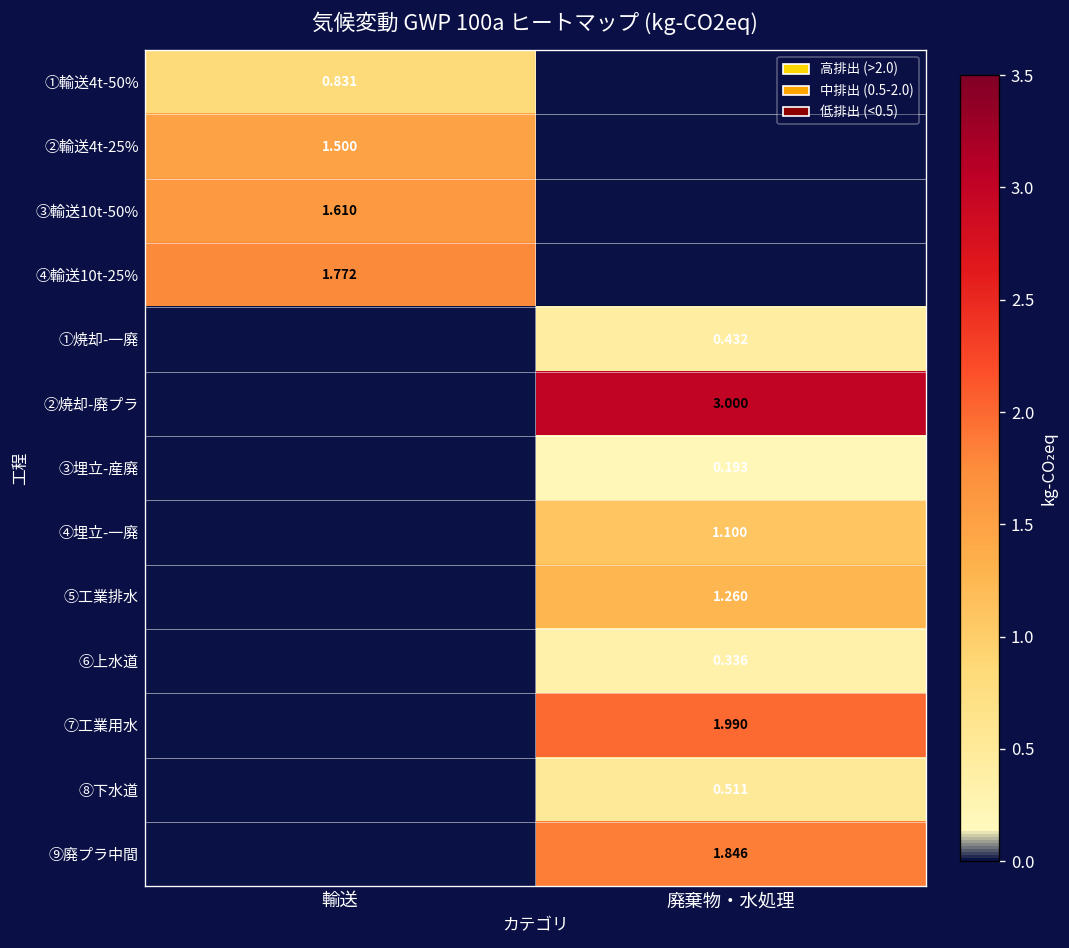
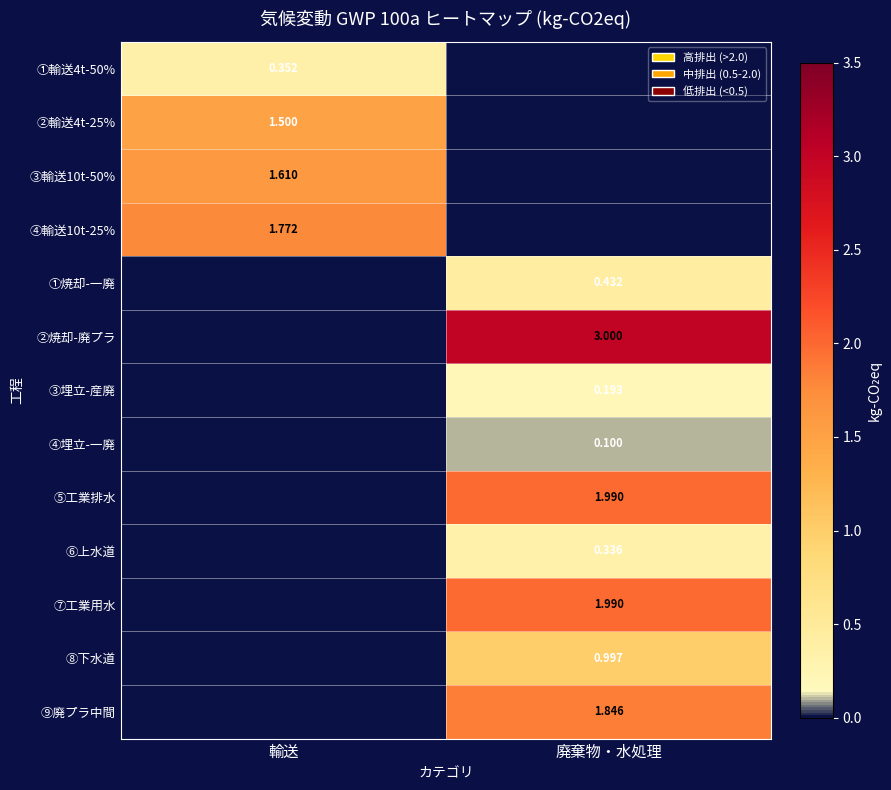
①輸送4t-50%, 輸送: 0.831 -> 0.352
④埋立-一廃, 廃棄物・水処理: 1.100 -> 0.100
⑤工業排水, 廃棄物・水処理: 1.260 -> 1.990
⑧下水道, 廃棄物・水処理: 0.511 -> 0.997
